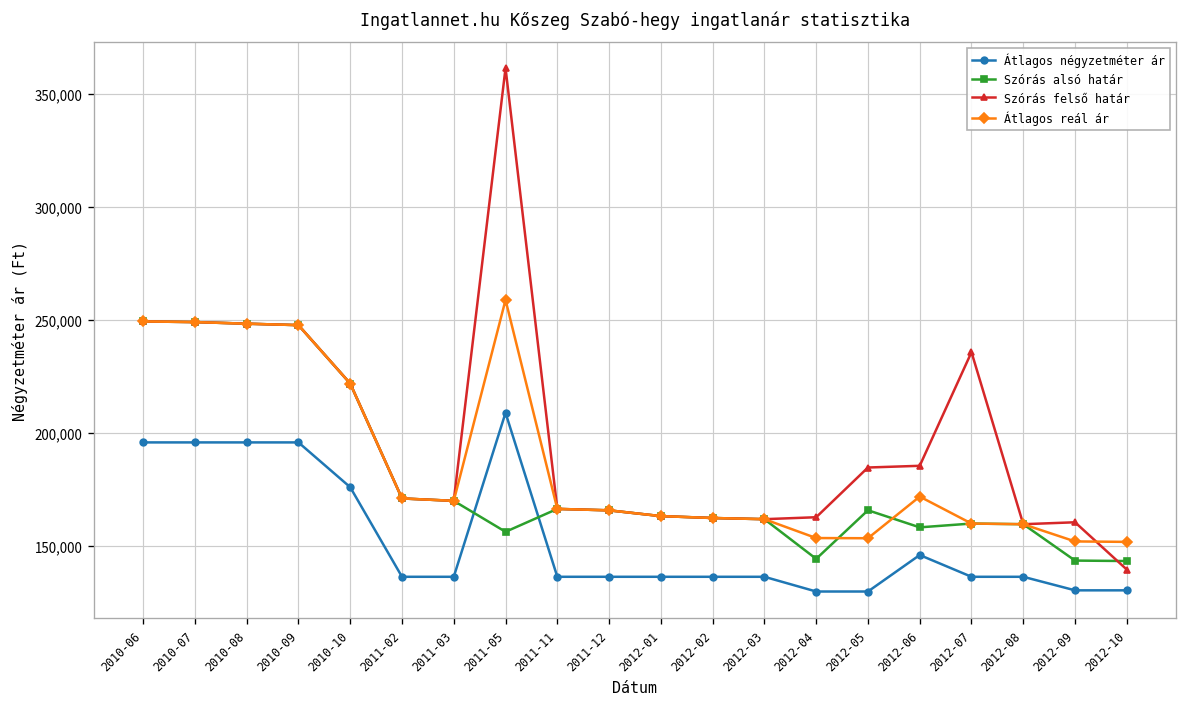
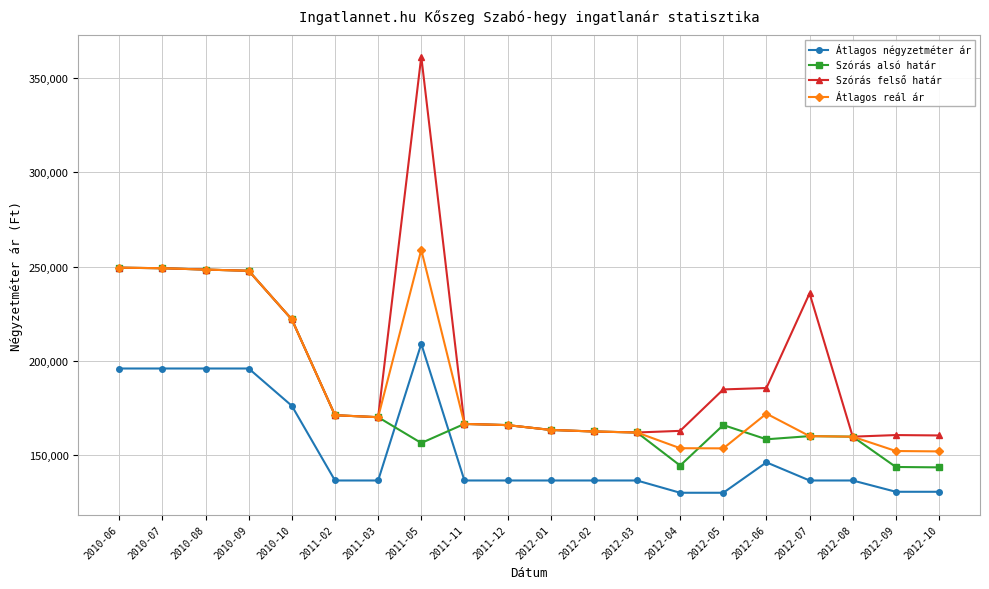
Szórás felső határ, 2012-10: 140,000 -> 160,000
